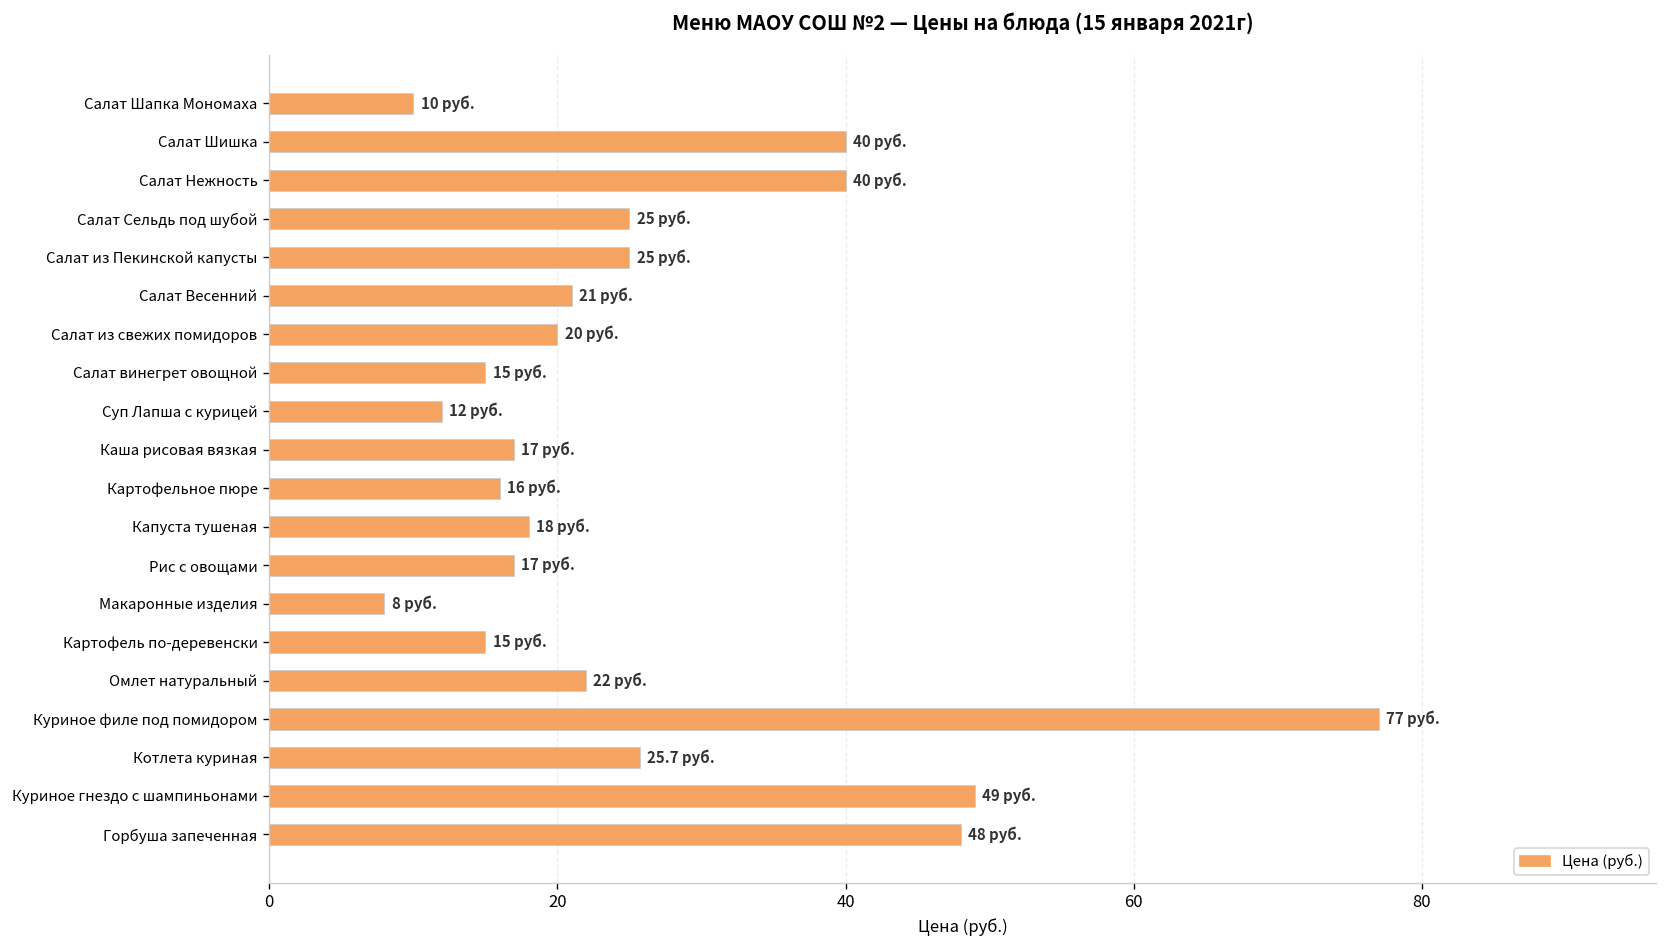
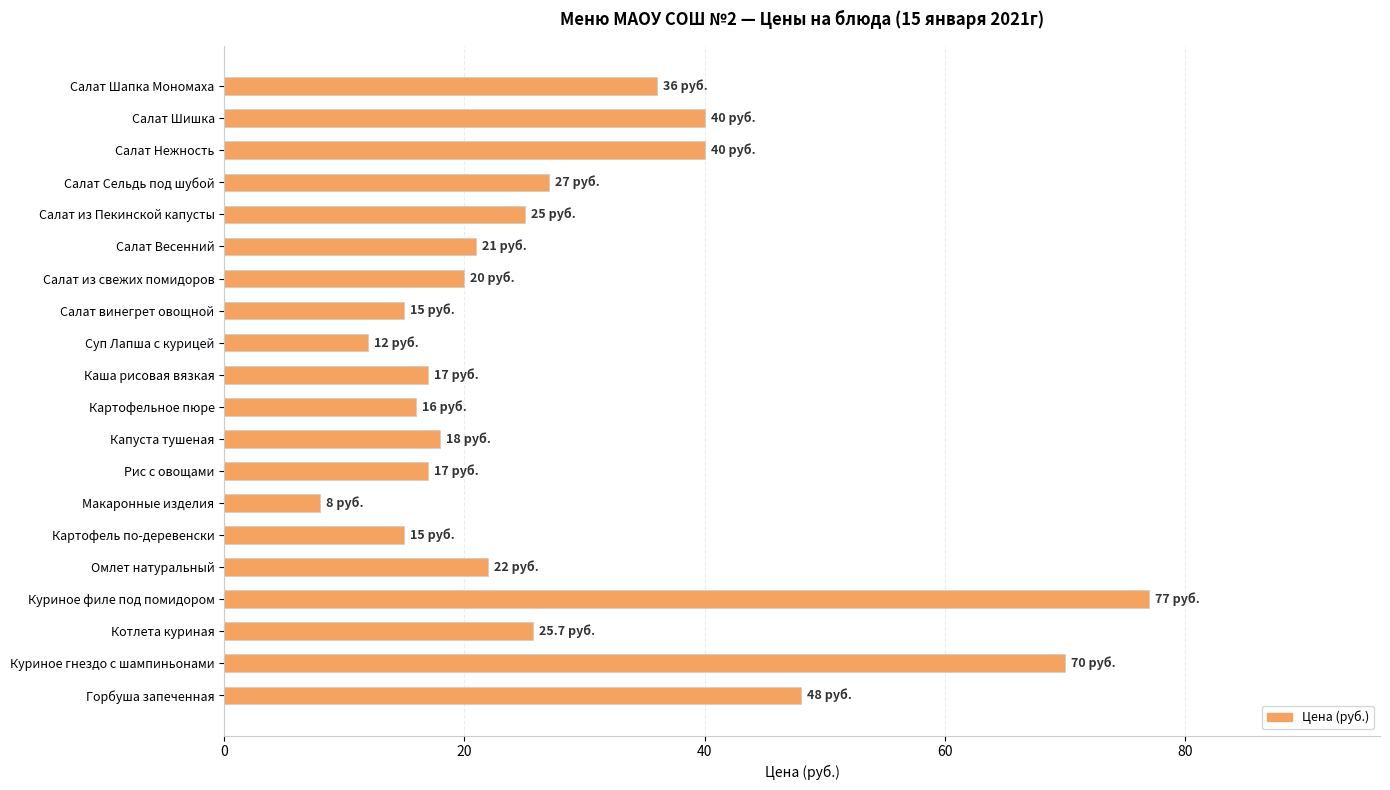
Салат Шапка Мономаха: 10 -> 36
Салат Сельдь под шубой: 25 -> 27
Куриное гнездо с шампиньонами: 49 -> 70
